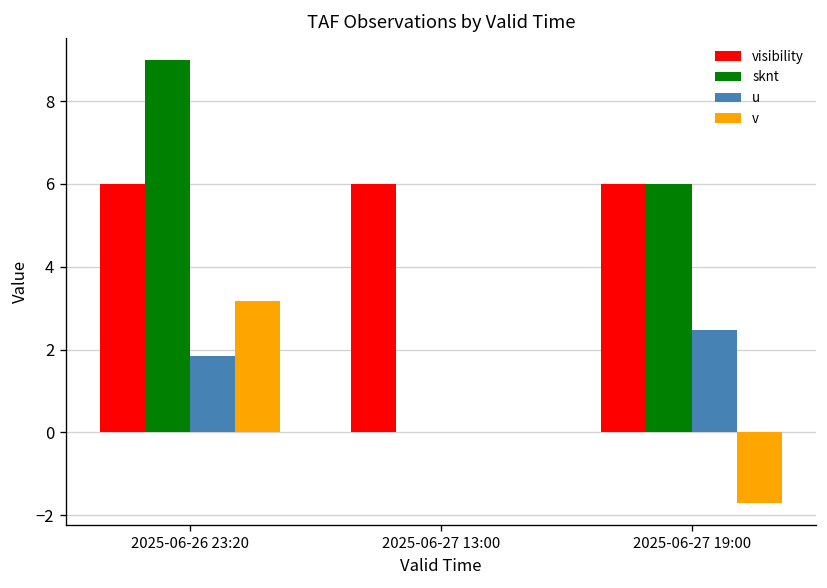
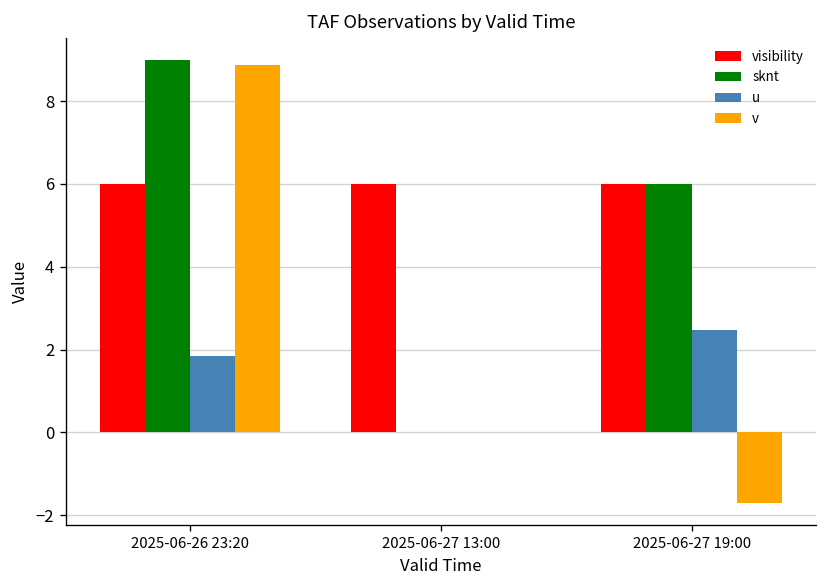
v, 2025-06-26 23:20: 3.2 -> 8.9
